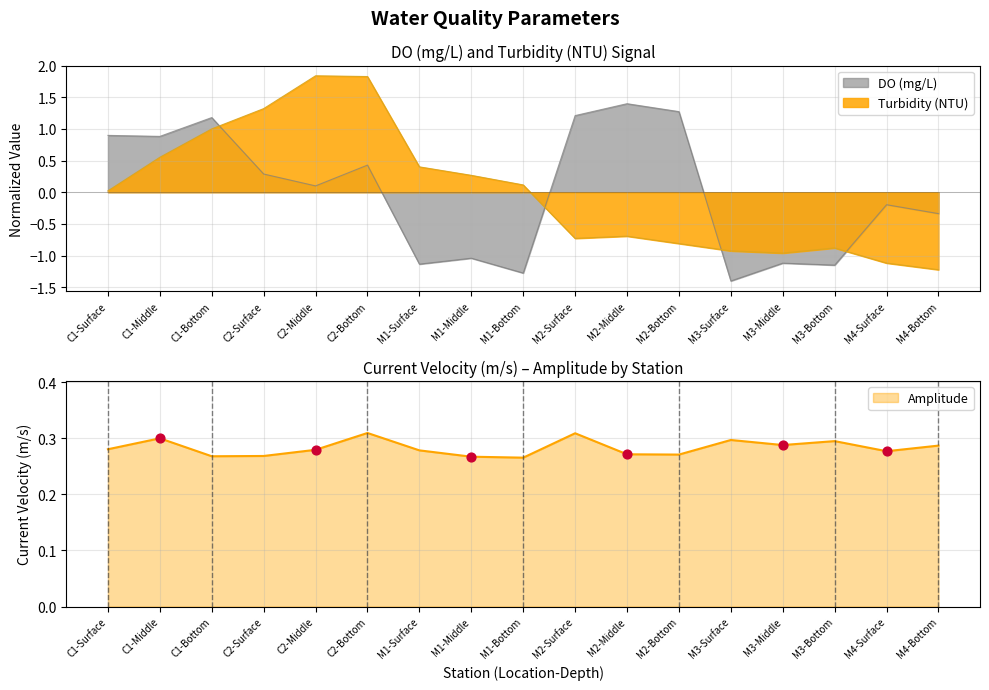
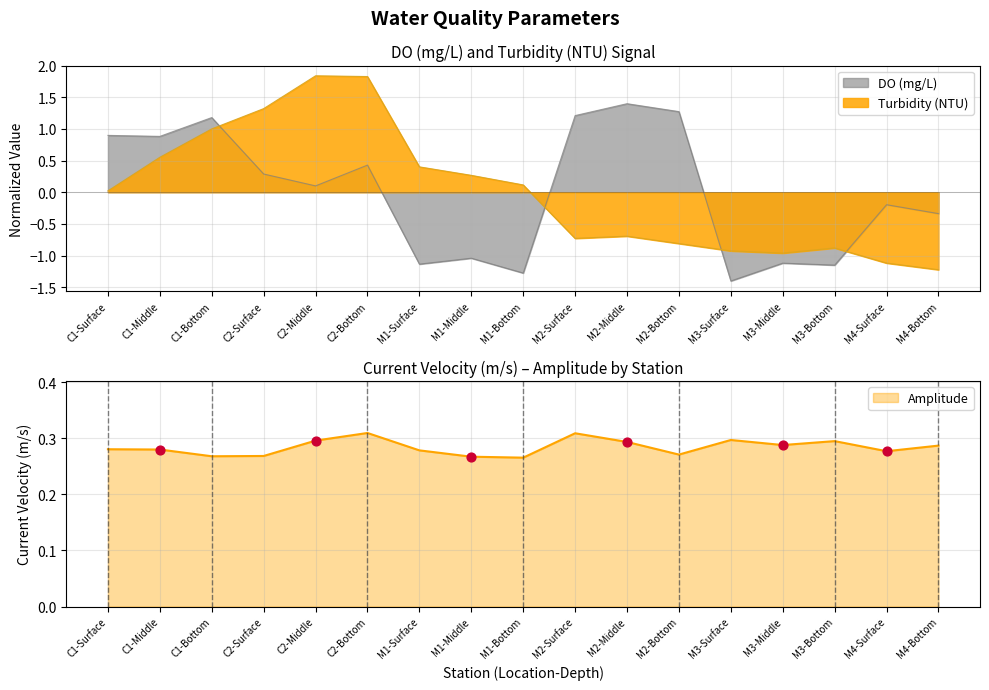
Current Velocity (m/s) – Amplitude by Station, Amplitude, C1-Middle: 0.30 -> 0.28
Current Velocity (m/s) – Amplitude by Station, Amplitude, C2-Middle: 0.28 -> 0.30
Current Velocity (m/s) – Amplitude by Station, Amplitude, M2-Middle: 0.27 -> 0.29
